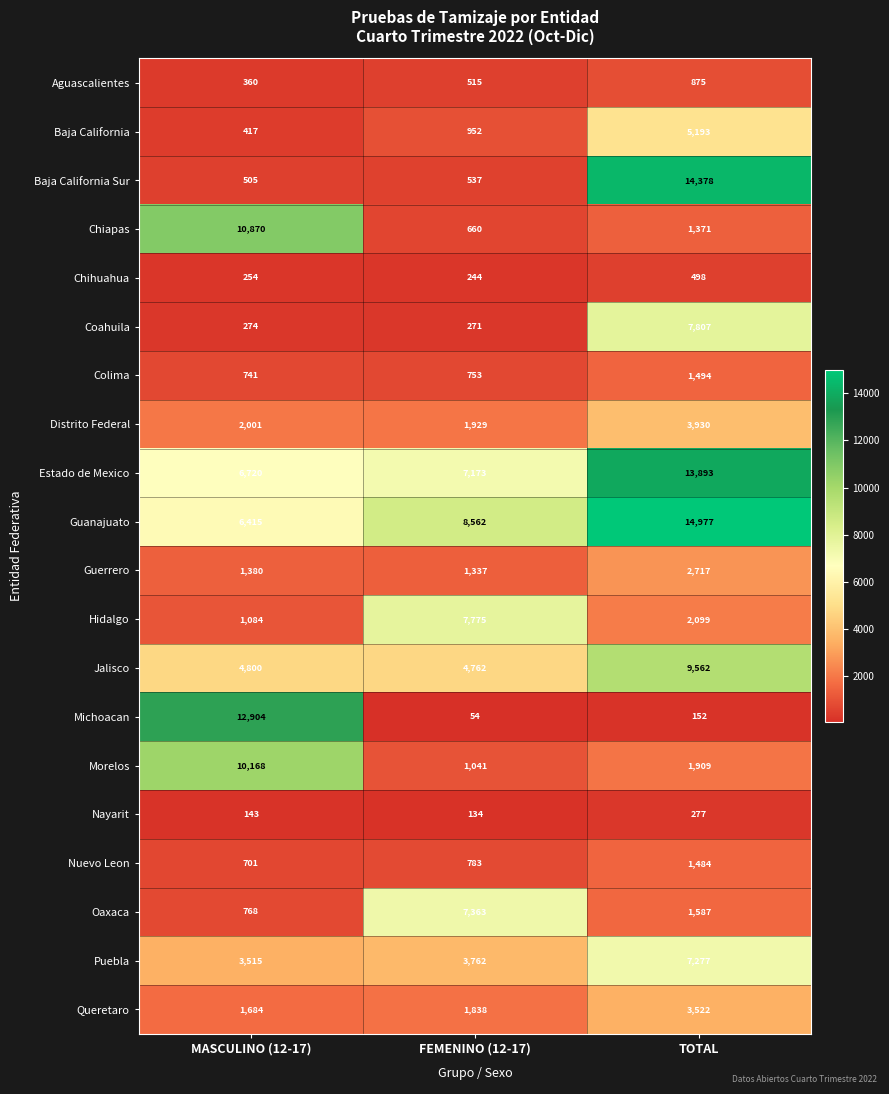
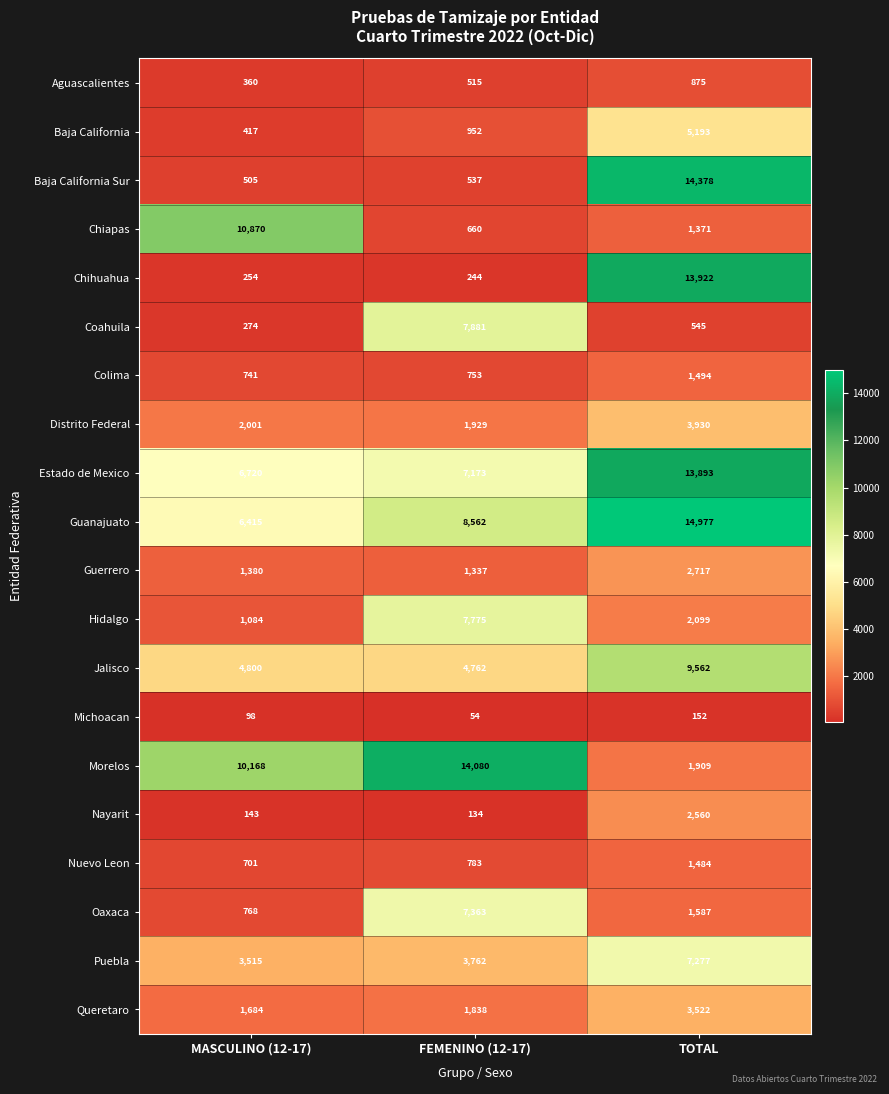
Chihuahua, TOTAL: 498 -> 13,922
Coahuila, FEMENINO (12-17): 271 -> 7,881
Coahuila, TOTAL: 7,807 -> 545
Michoacan, MASCULINO (12-17): 12,904 -> 98
Morelos, FEMENINO (12-17): 1,041 -> 14,080
Nayarit, TOTAL: 277 -> 2,560
